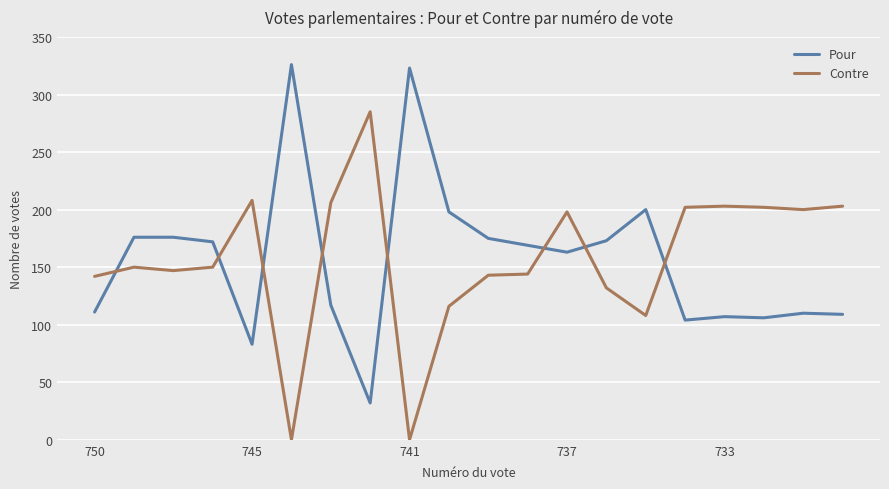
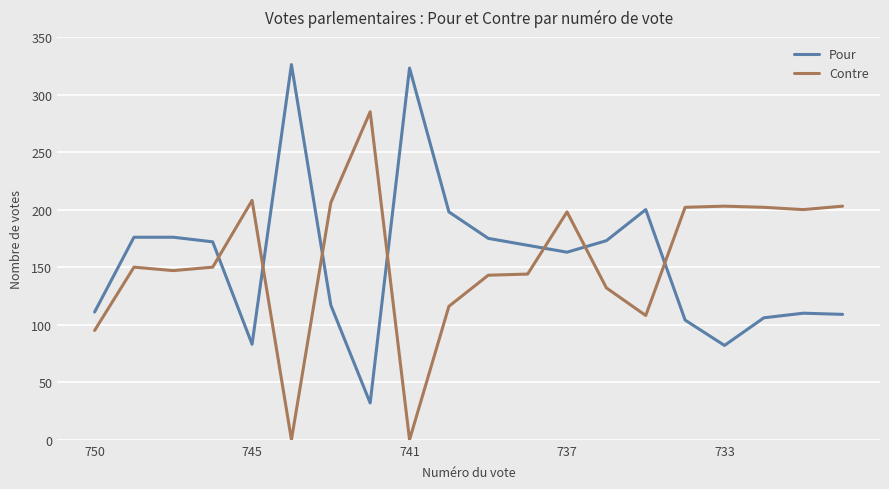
Contre, 750: 142 -> 95
Pour, 733: 107 -> 82
